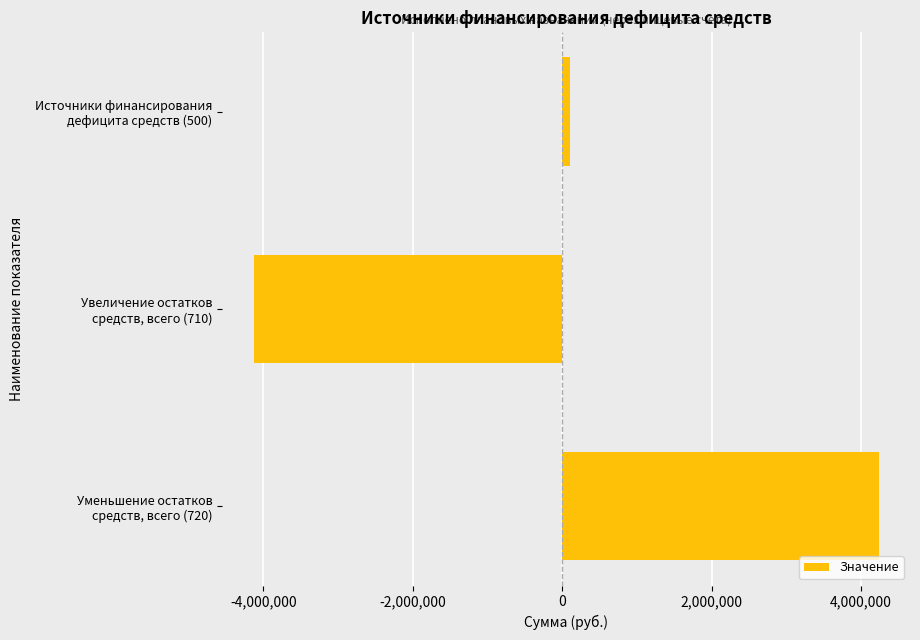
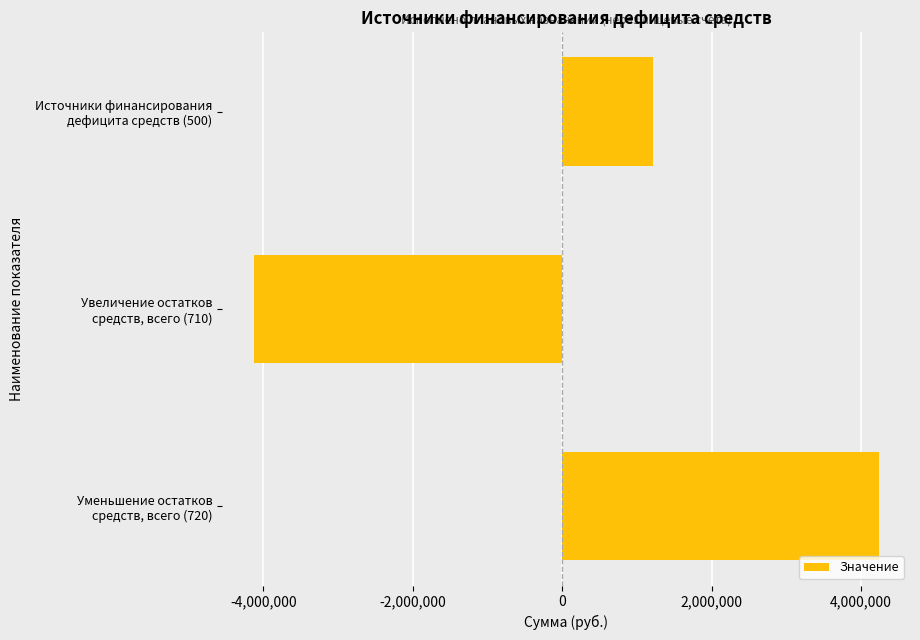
Источники финансирования дефицита средств (500): 100,000 -> 1,200,000
